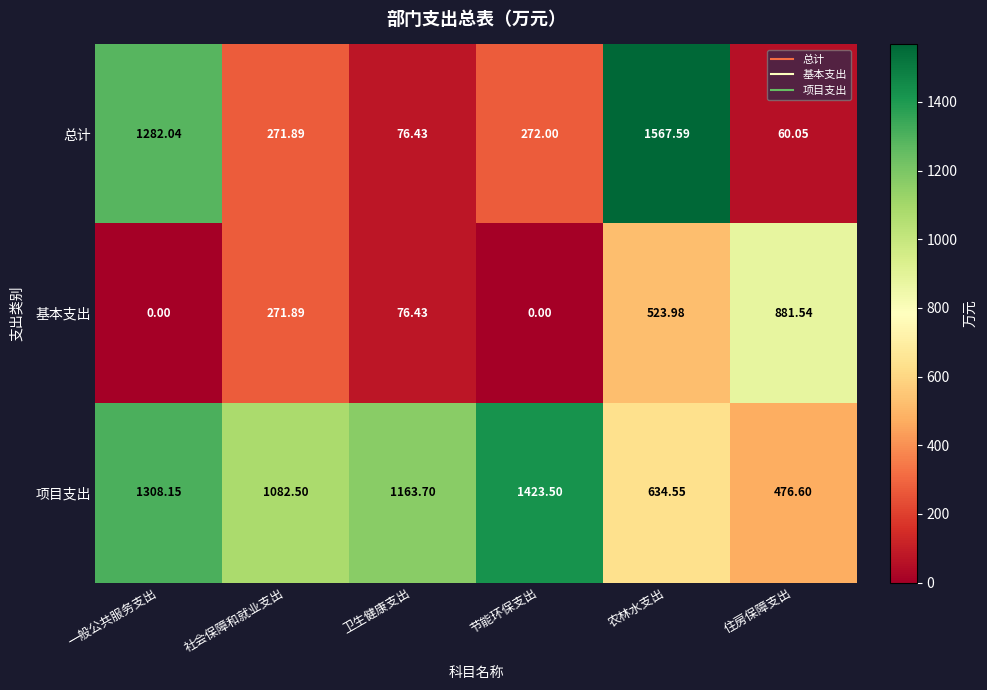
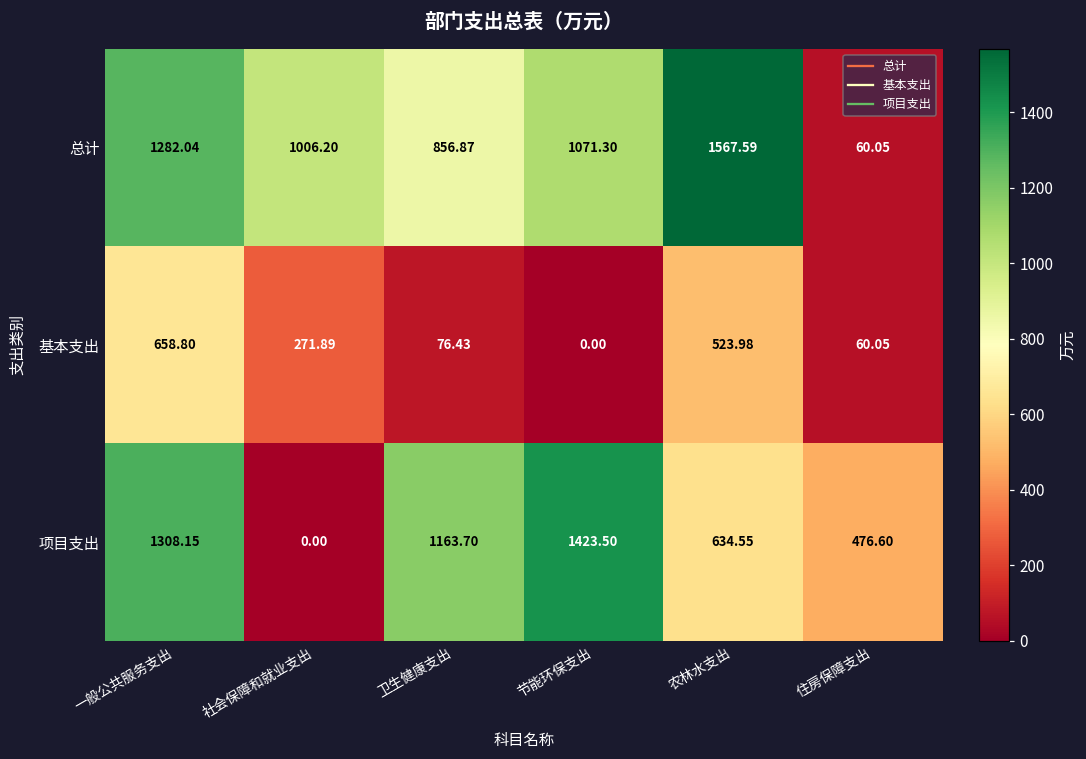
总计, 社会保障和就业支出: 271.89 -> 1006.20
总计, 卫生健康支出: 76.43 -> 856.87
总计, 节能环保支出: 272.00 -> 1071.30
基本支出, 一般公共服务支出: 0.00 -> 658.80
基本支出, 住房保障支出: 881.54 -> 60.05
项目支出, 社会保障和就业支出: 1082.50 -> 0.00
